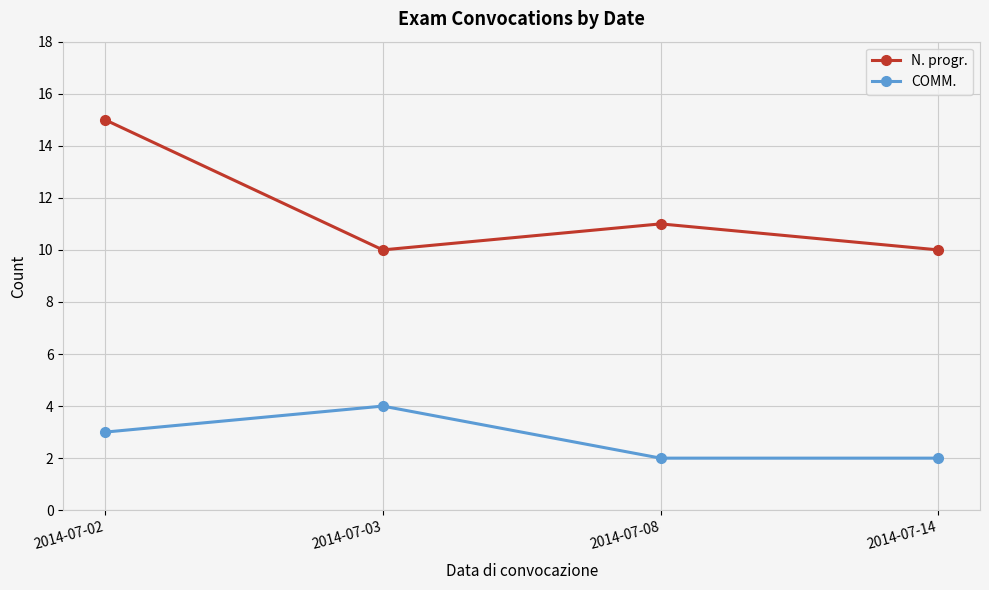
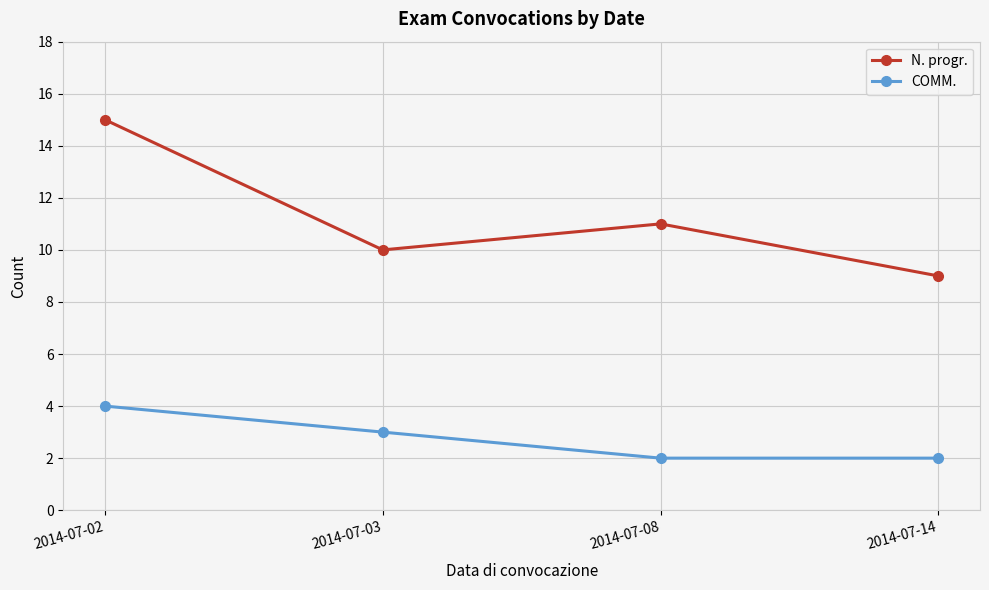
COMM., 2014-07-02: 3 -> 4
COMM., 2014-07-03: 4 -> 3
N. progr., 2014-07-14: 10 -> 9
